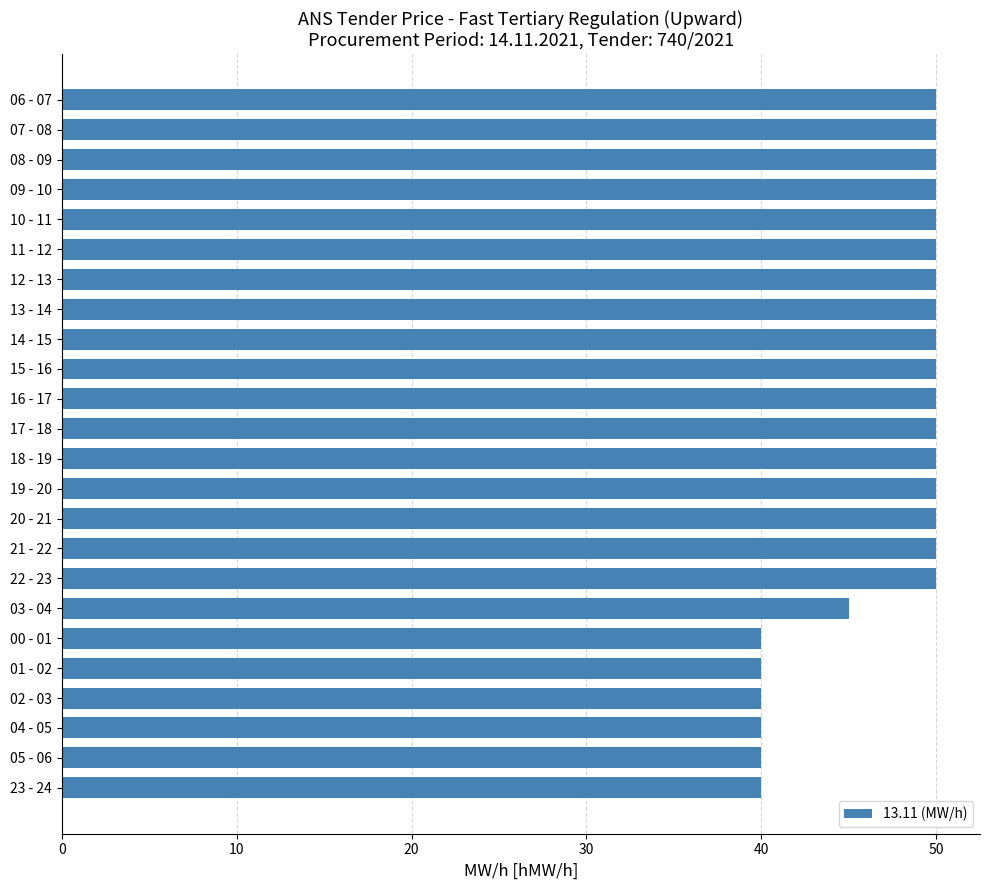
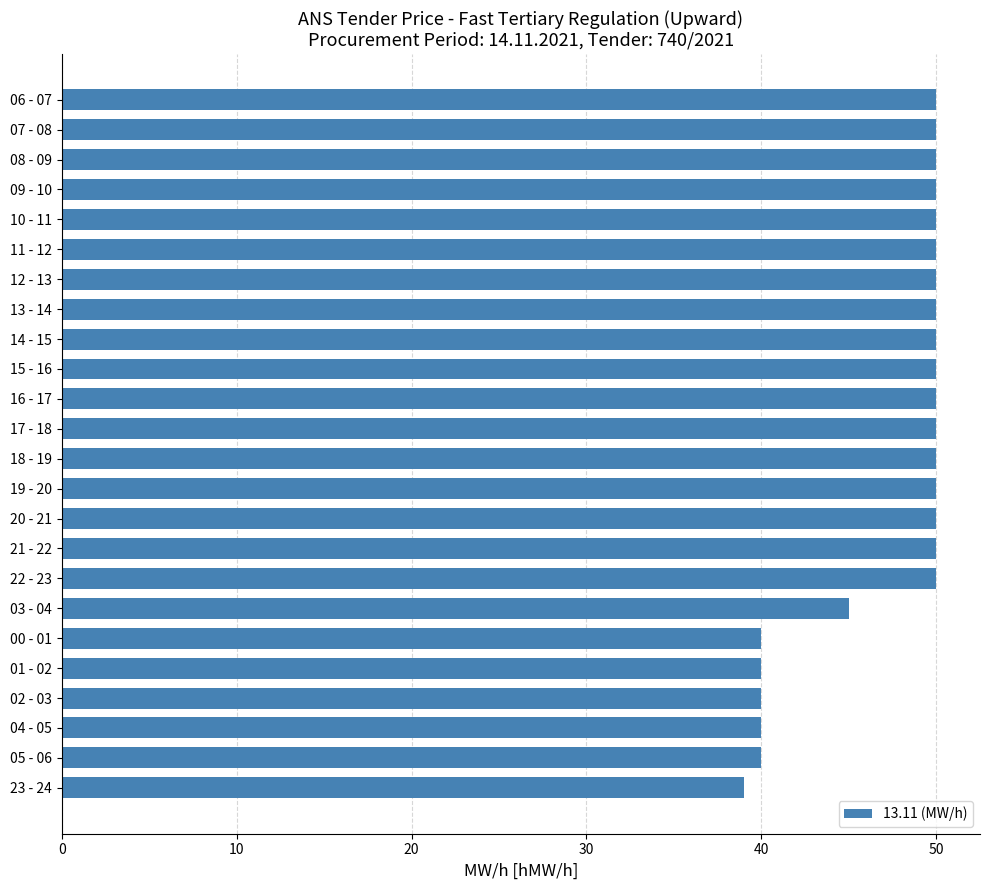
23 - 24: 40 -> 39
